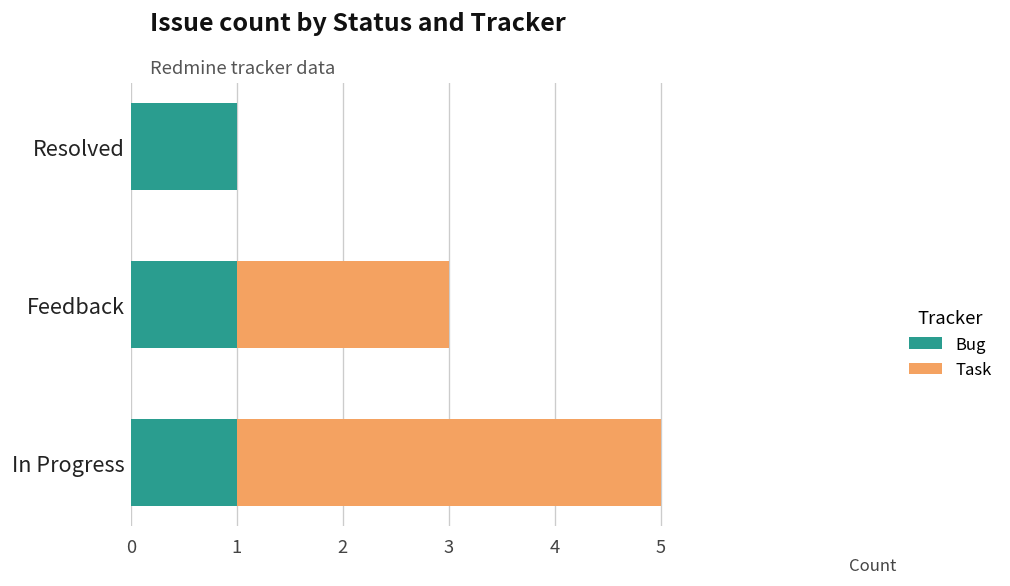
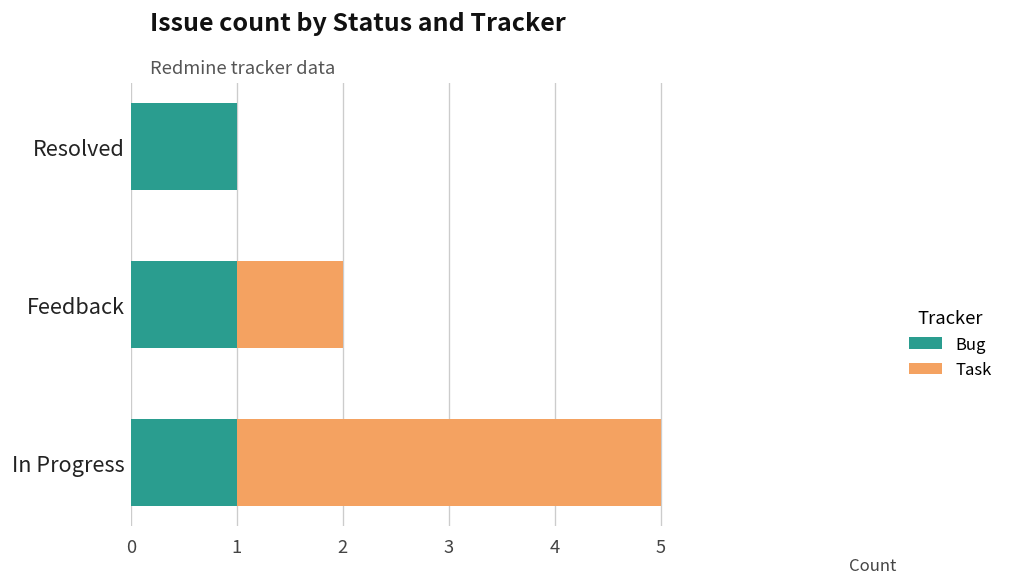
Task, Feedback: 2 -> 1
